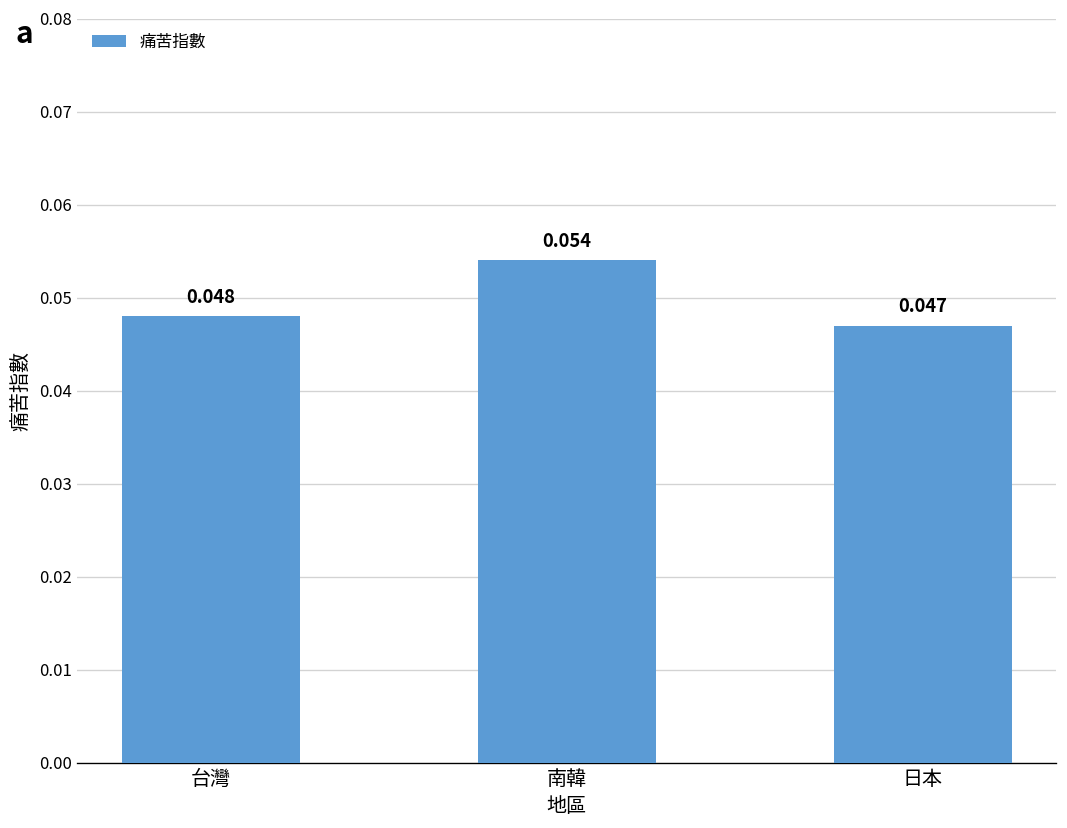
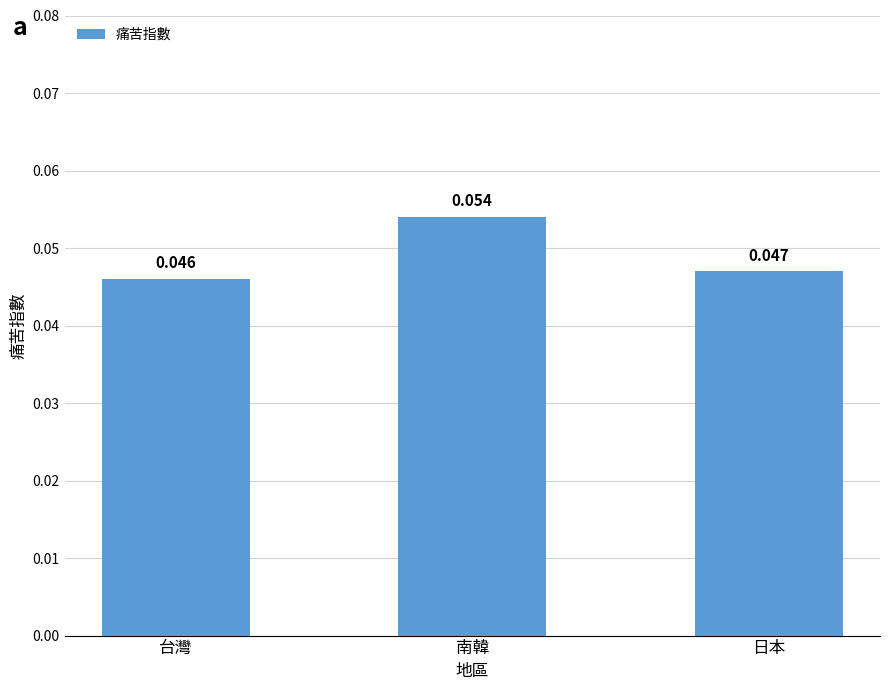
台灣: 0.048 -> 0.046
